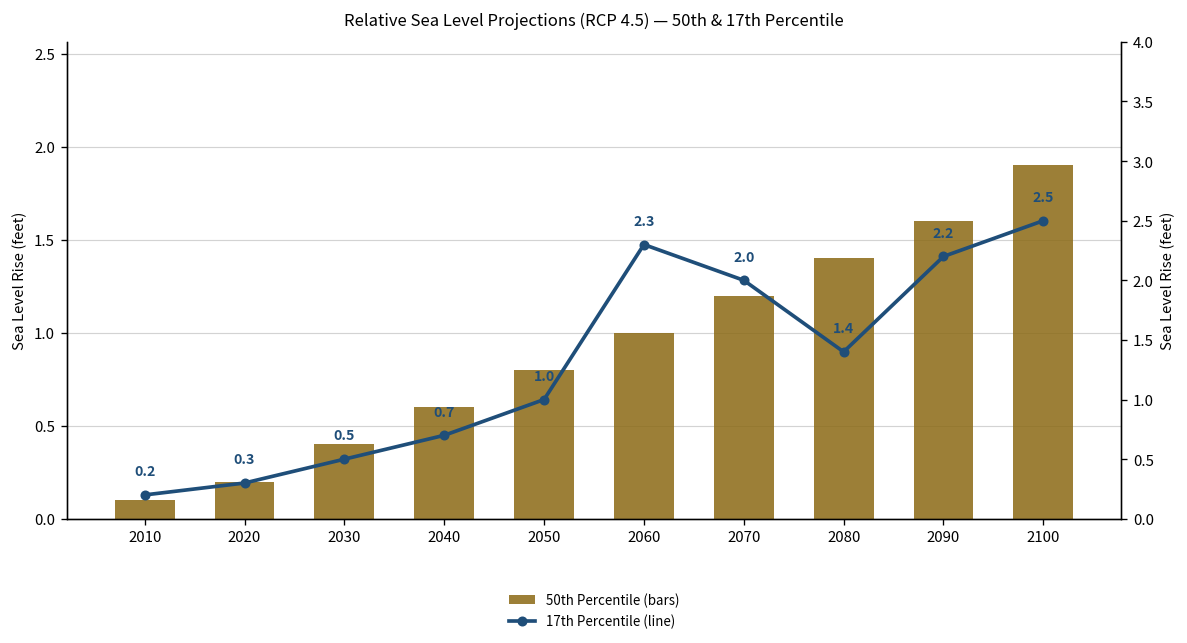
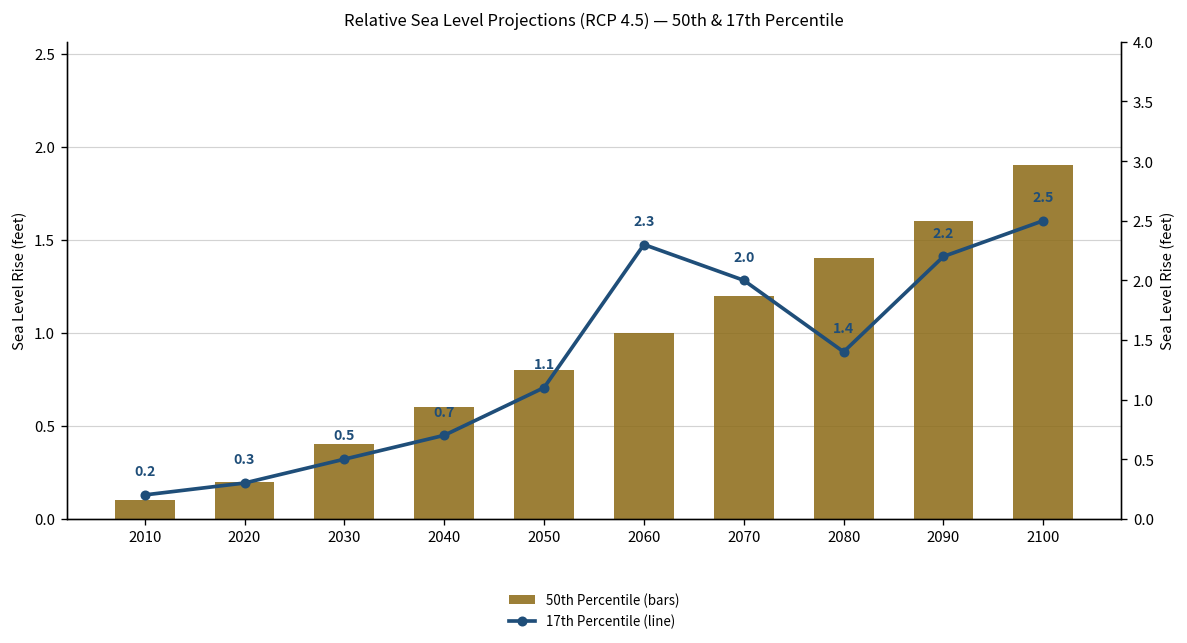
17th Percentile (line), 2050: 1.0 -> 1.1
